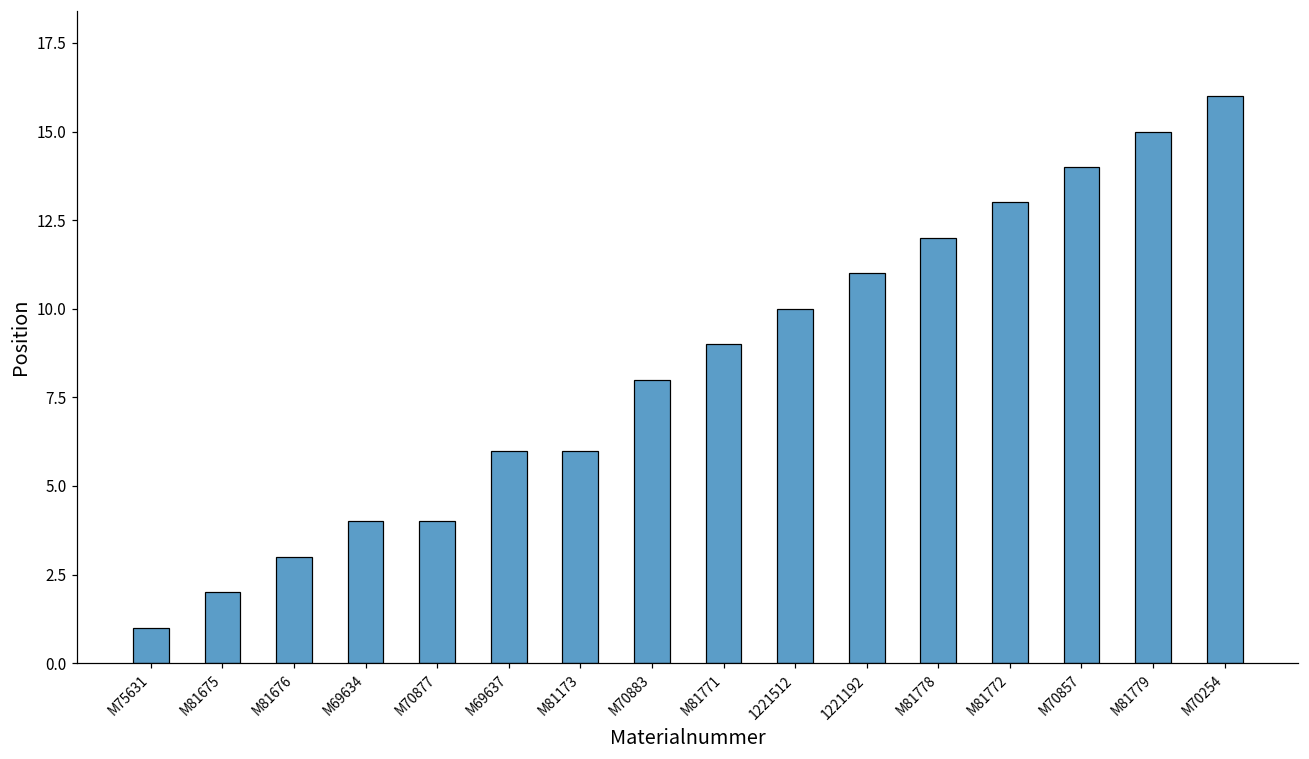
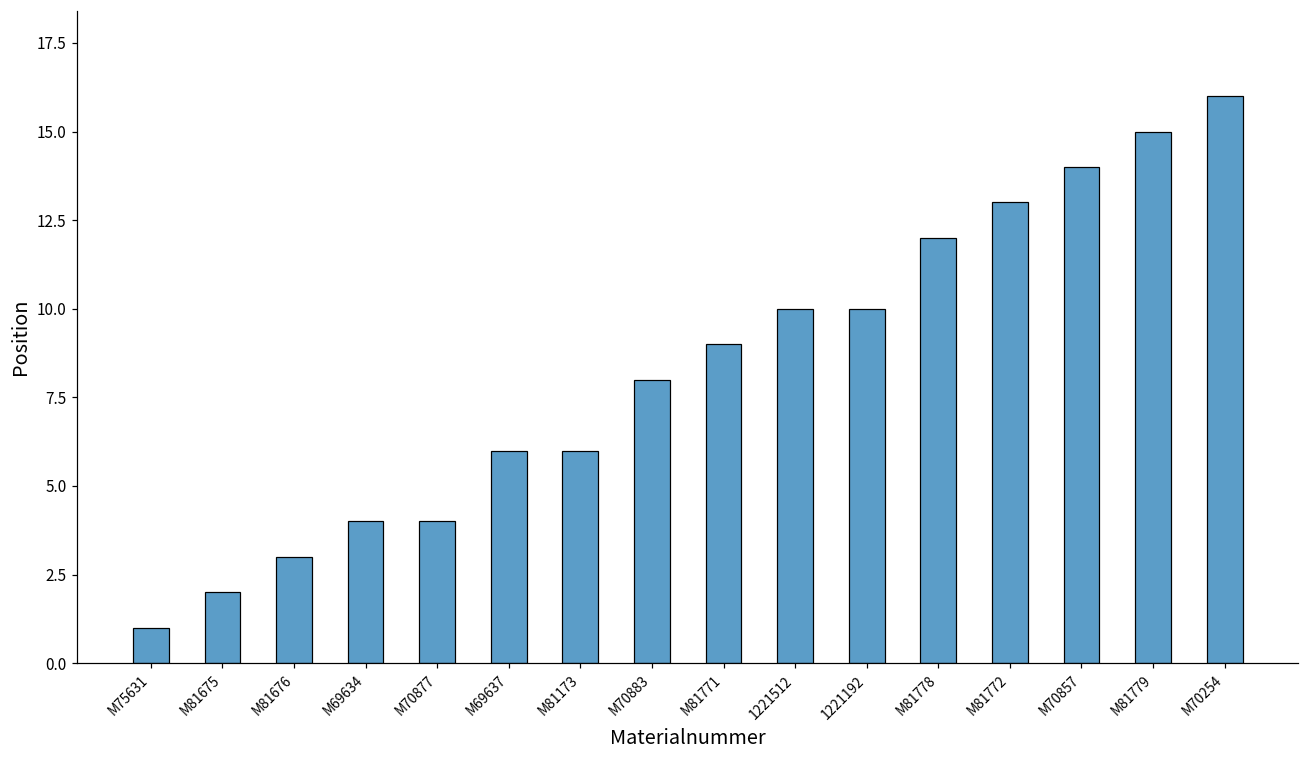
1221192: 11 -> 10
